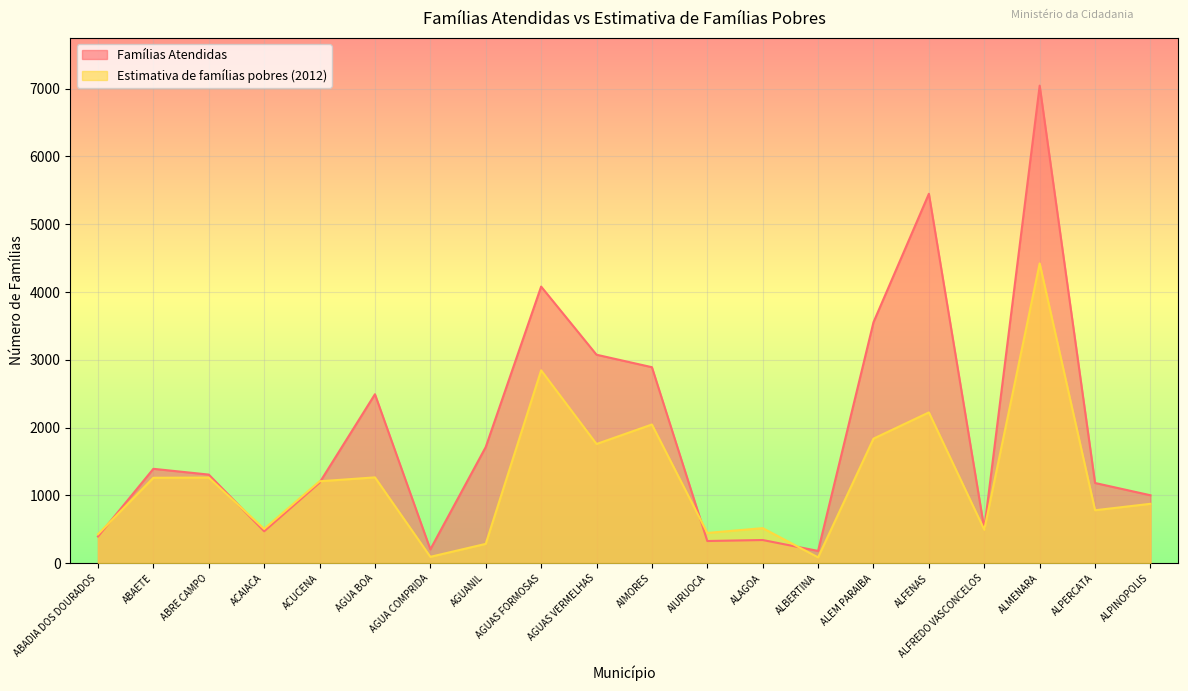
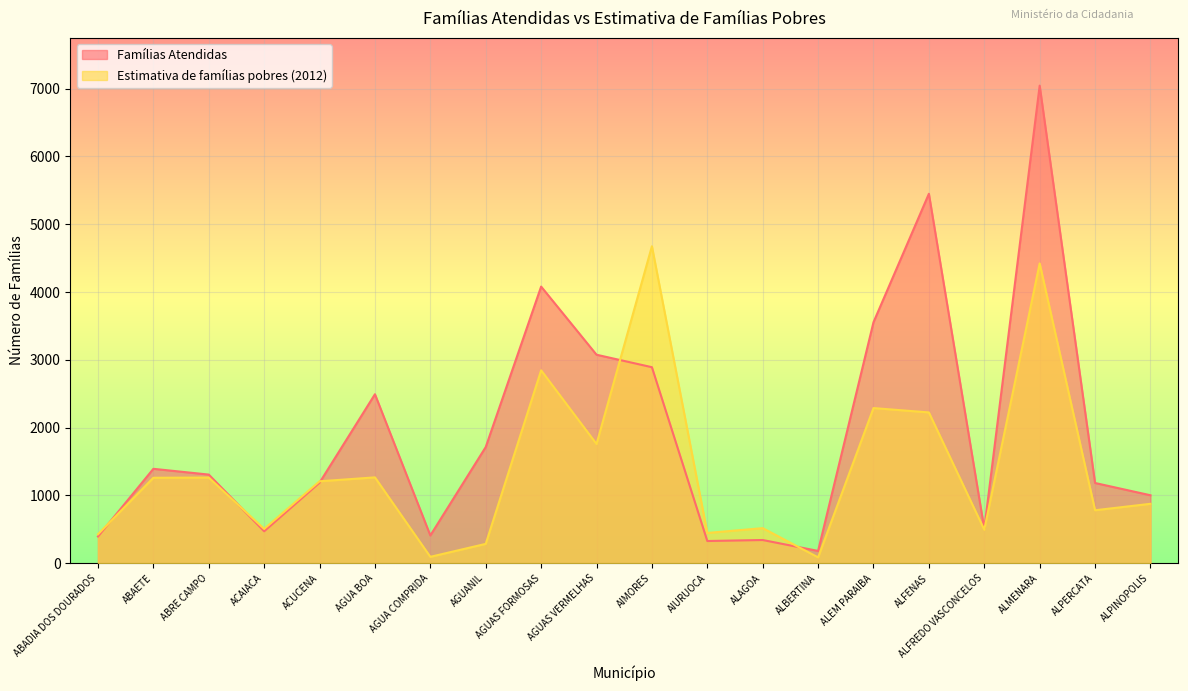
Famílias Atendidas, AGUA COMPRIDA: 200 -> 400
Estimativa de famílias pobres (2012), AIMORES: 2000 -> 4700
Estimativa de famílias pobres (2012), ALEM PARAIBA: 1800 -> 2300
